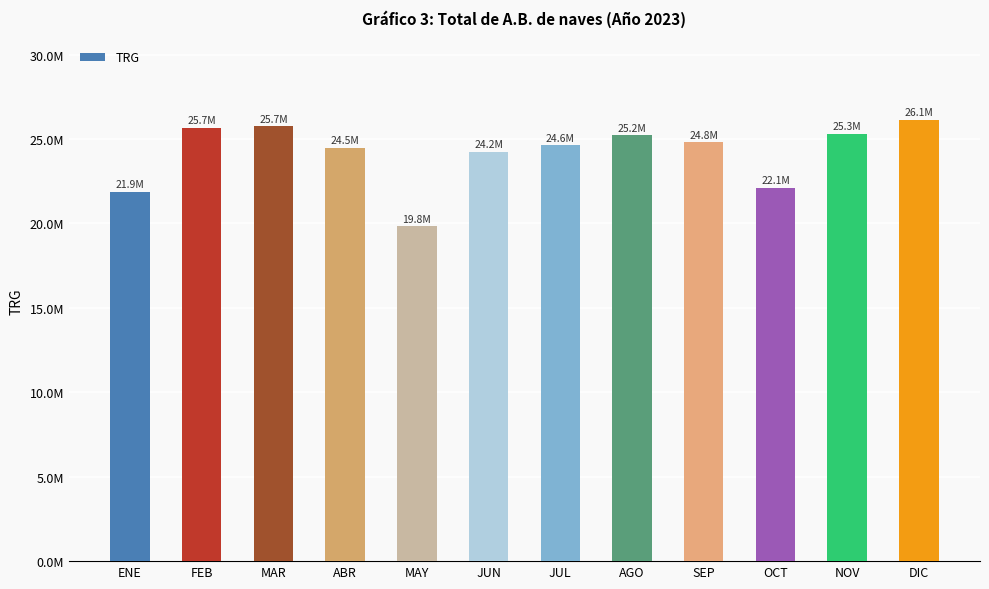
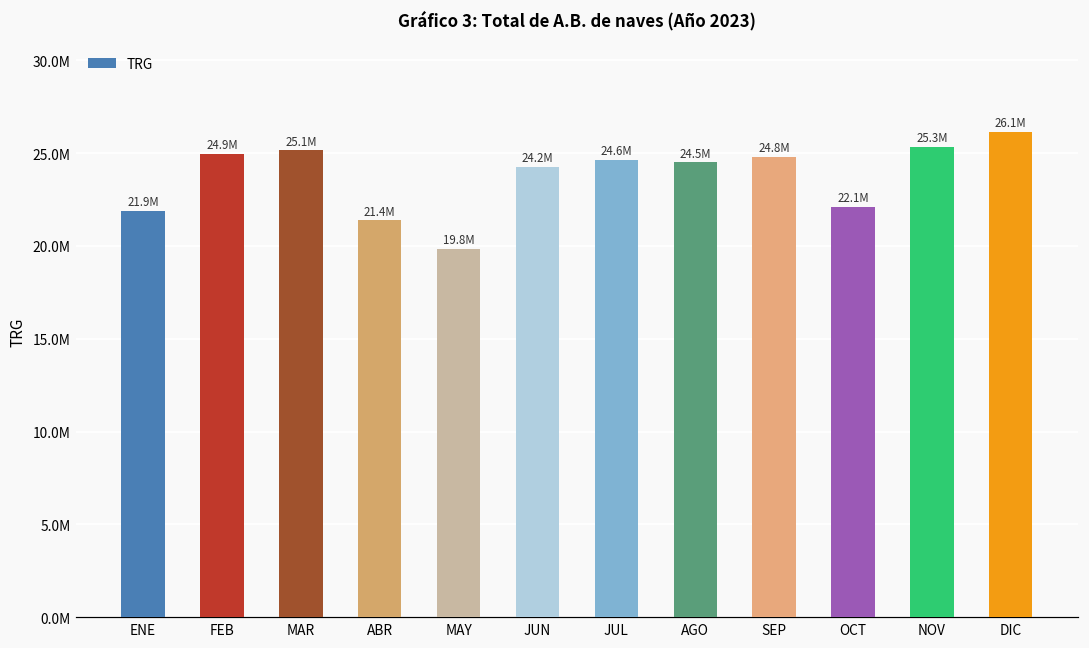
FEB: 25.7M -> 24.9M
MAR: 25.7M -> 25.1M
ABR: 24.5M -> 21.4M
AGO: 25.2M -> 24.5M
